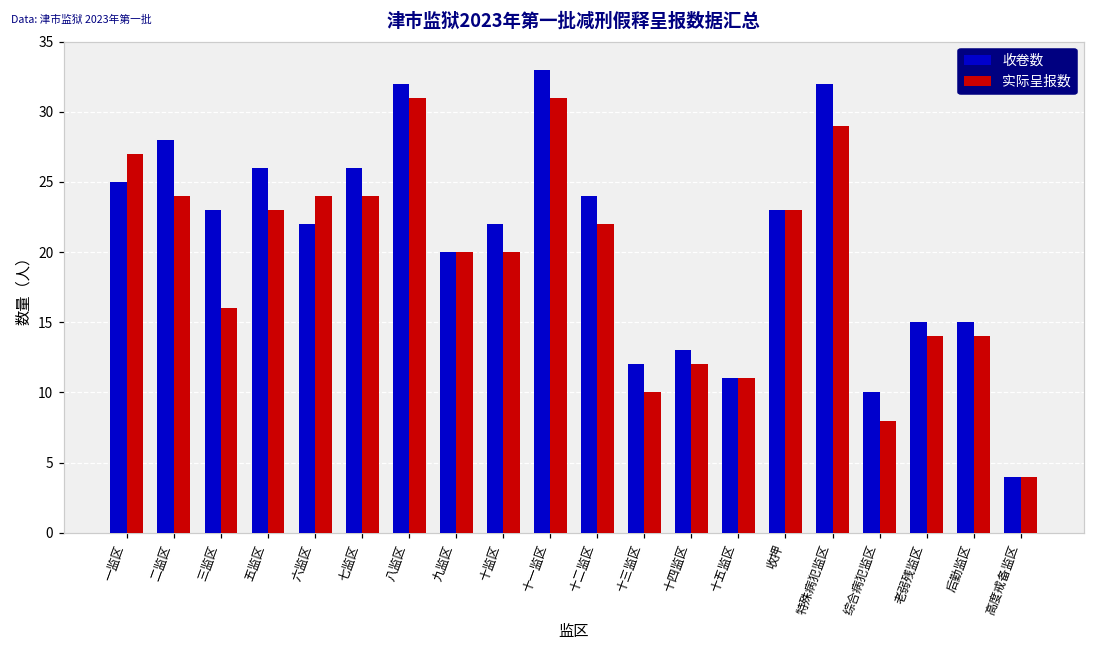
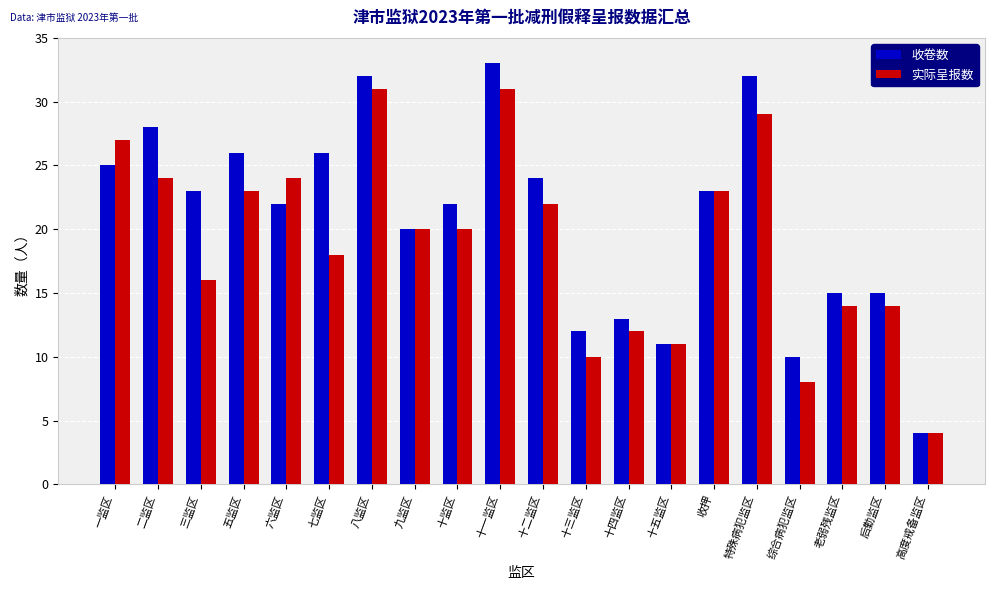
实际呈报数, 七监区: 24 -> 18
